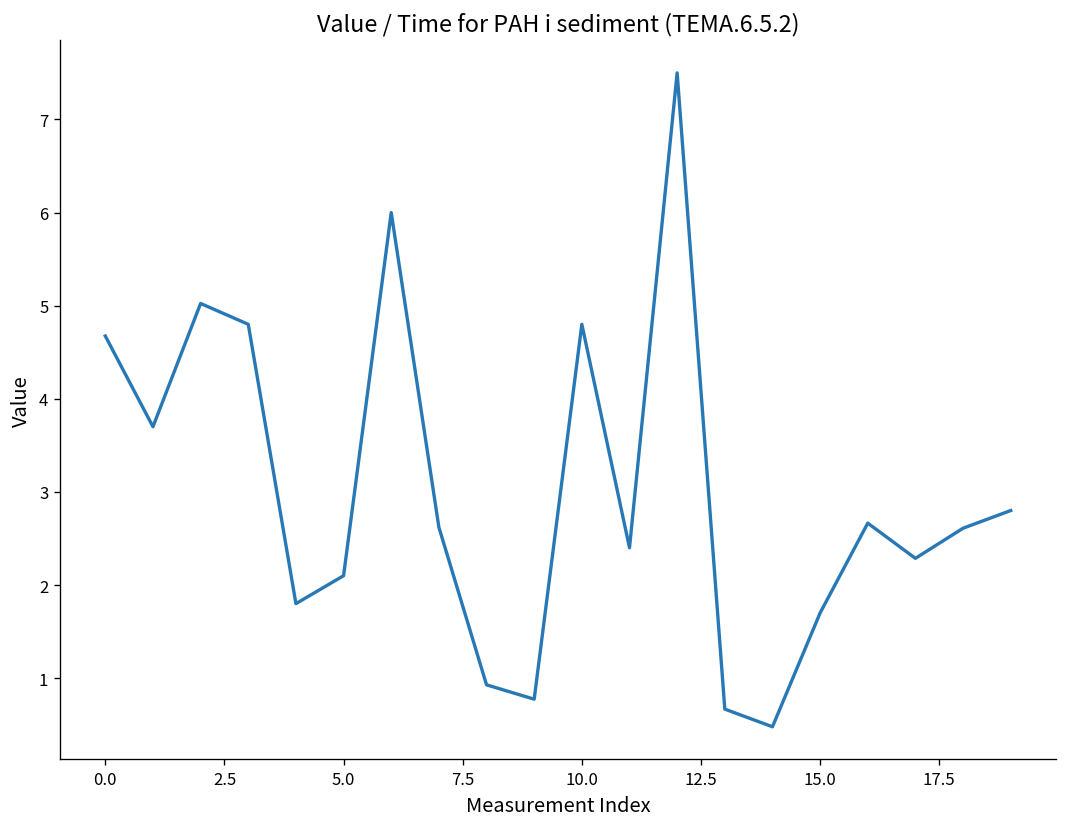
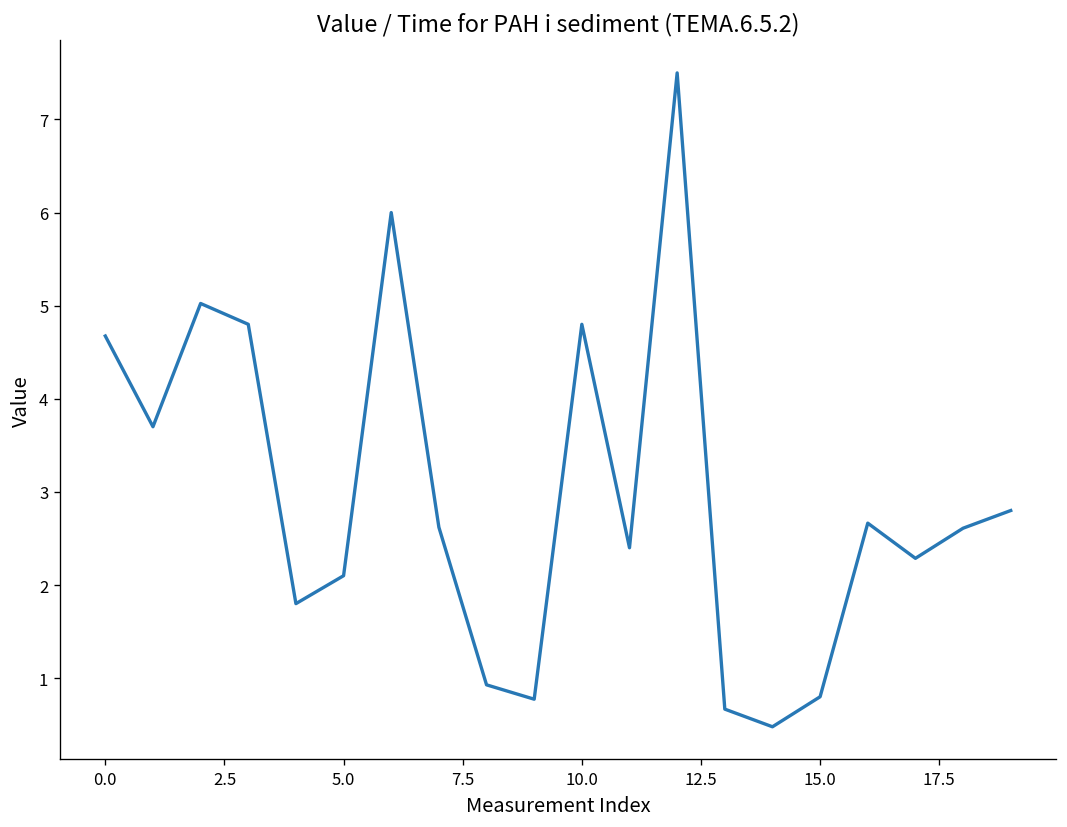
15.0: 1.7 -> 0.8
